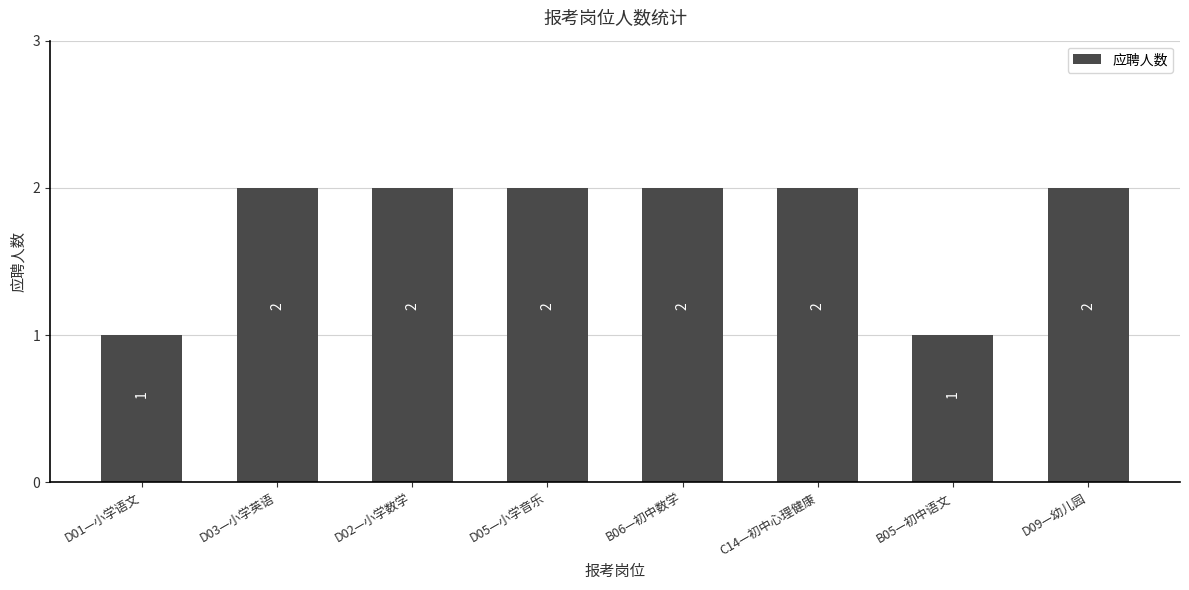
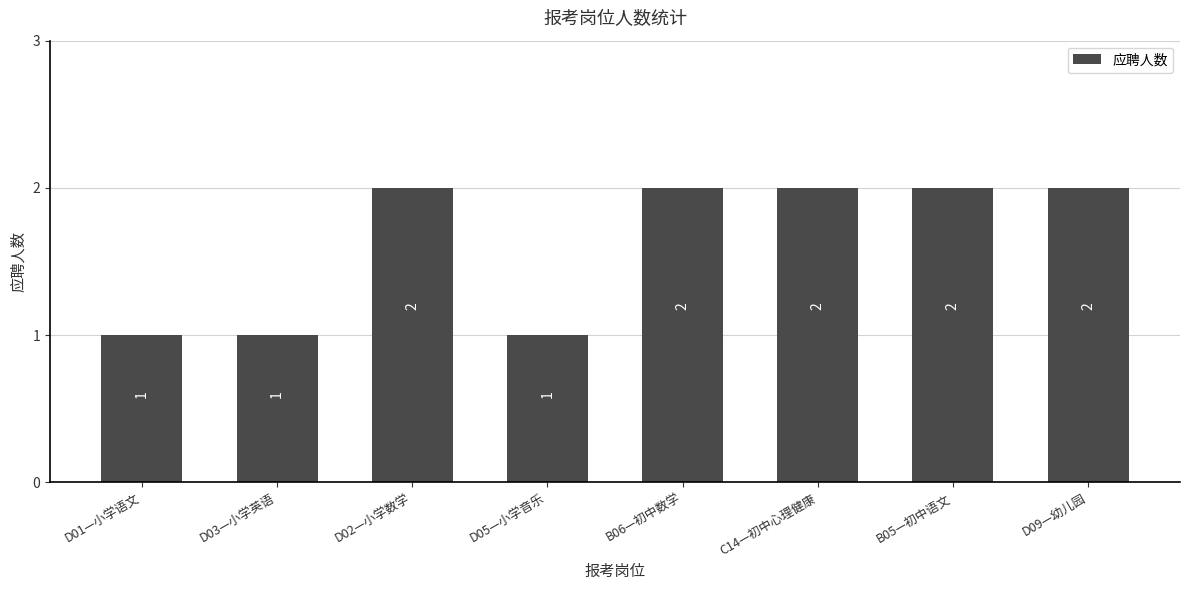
D03—小学英语: 2 -> 1
D05—小学音乐: 2 -> 1
B05—初中语文: 1 -> 2
